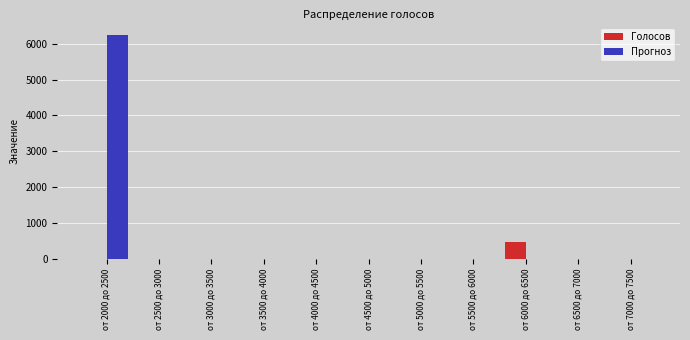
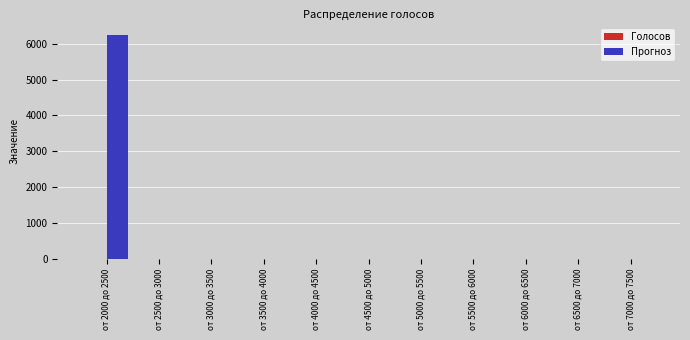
Голосов, от 6000 до 6500: 500 -> 0
